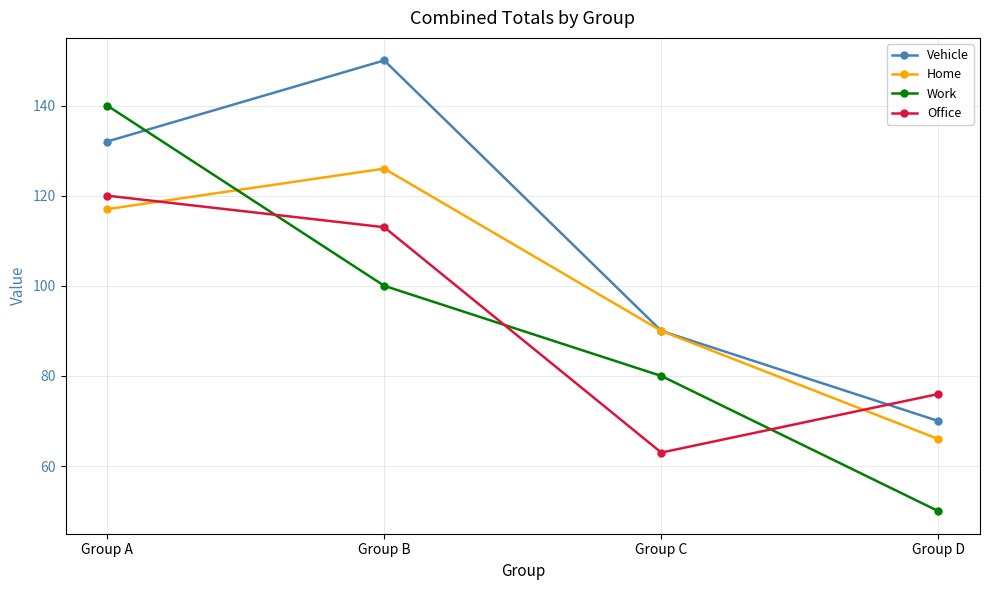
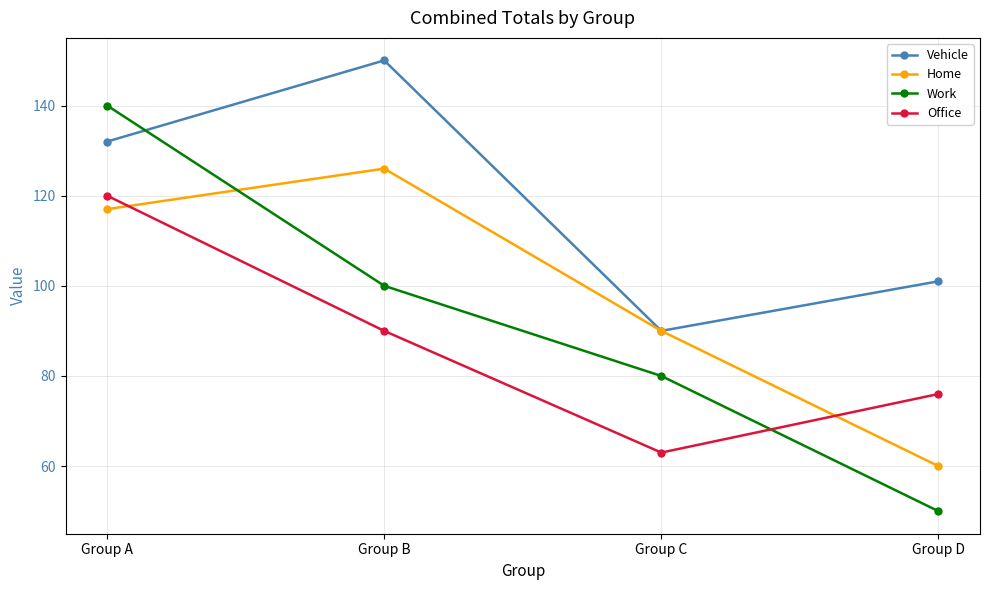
Office, Group B: 113 -> 90
Vehicle, Group D: 70 -> 101
Home, Group D: 66 -> 60
